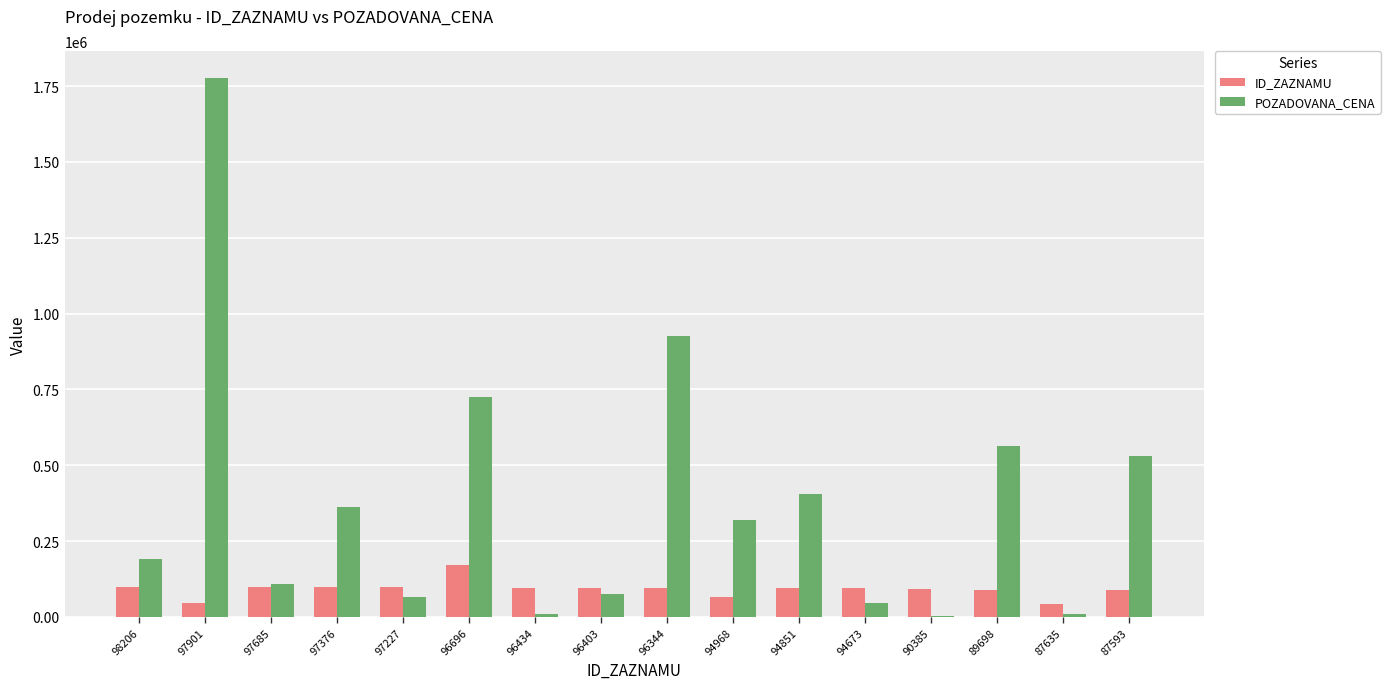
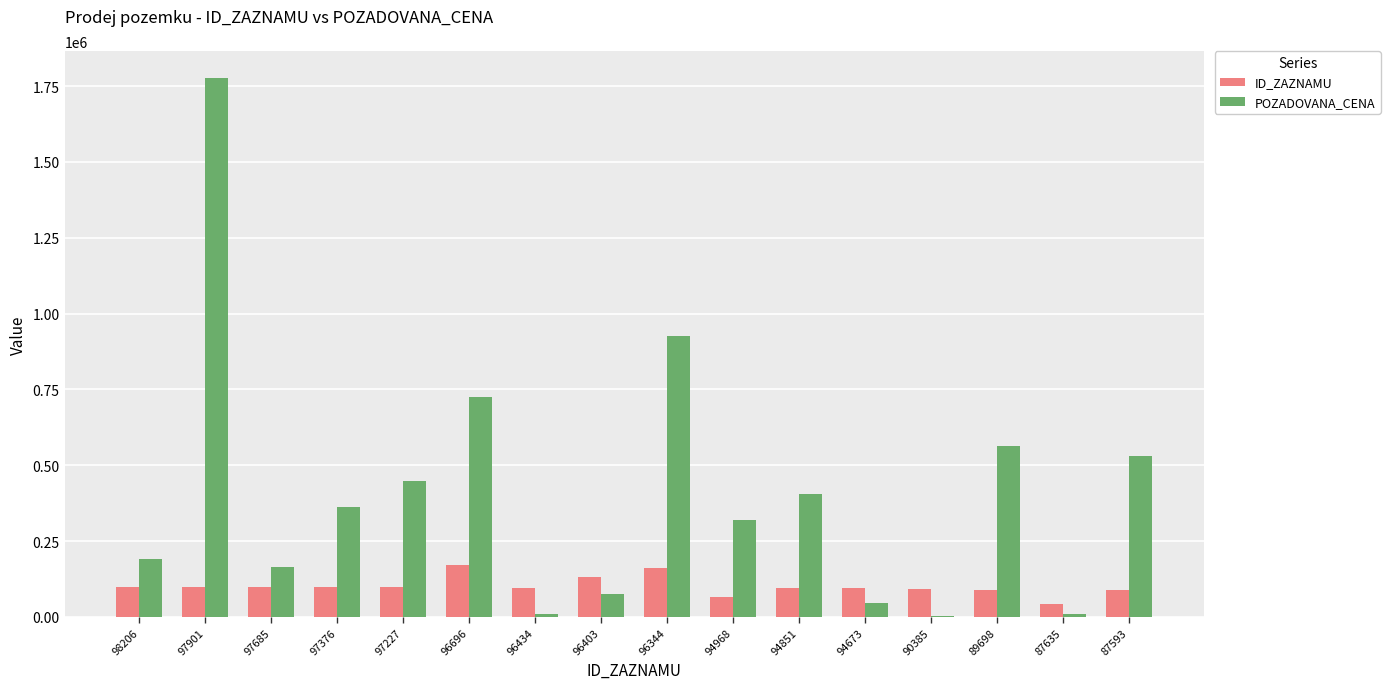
ID_ZAZNAMU, 97901: 40000 -> 100000
POZADOVANA_CENA, 97685: 110000 -> 170000
POZADOVANA_CENA, 97227: 60000 -> 450000
ID_ZAZNAMU, 96403: 100000 -> 130000
ID_ZAZNAMU, 96344: 100000 -> 160000
